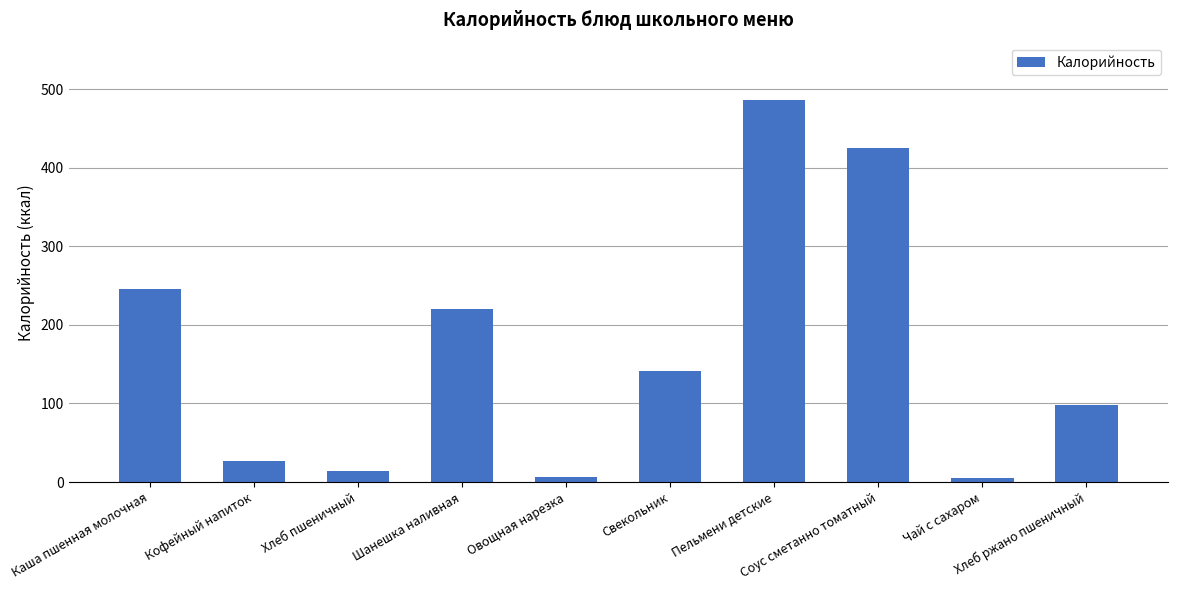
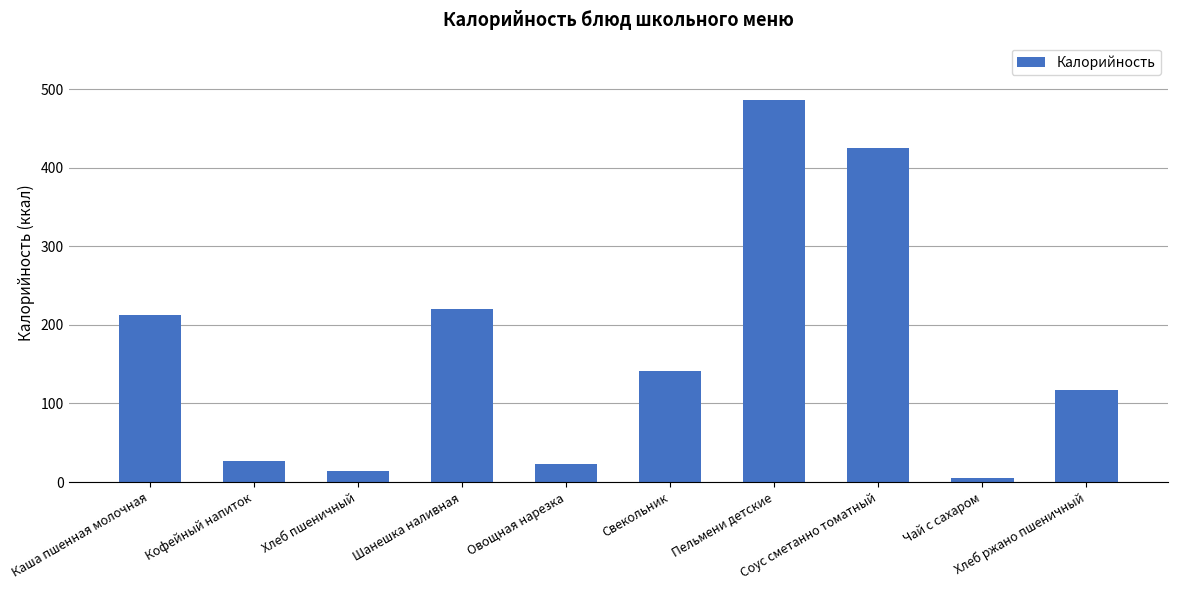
Каша пшенная молочная: 250 -> 210
Овощная нарезка: 10 -> 20
Хлеб ржано пшеничный: 100 -> 120
